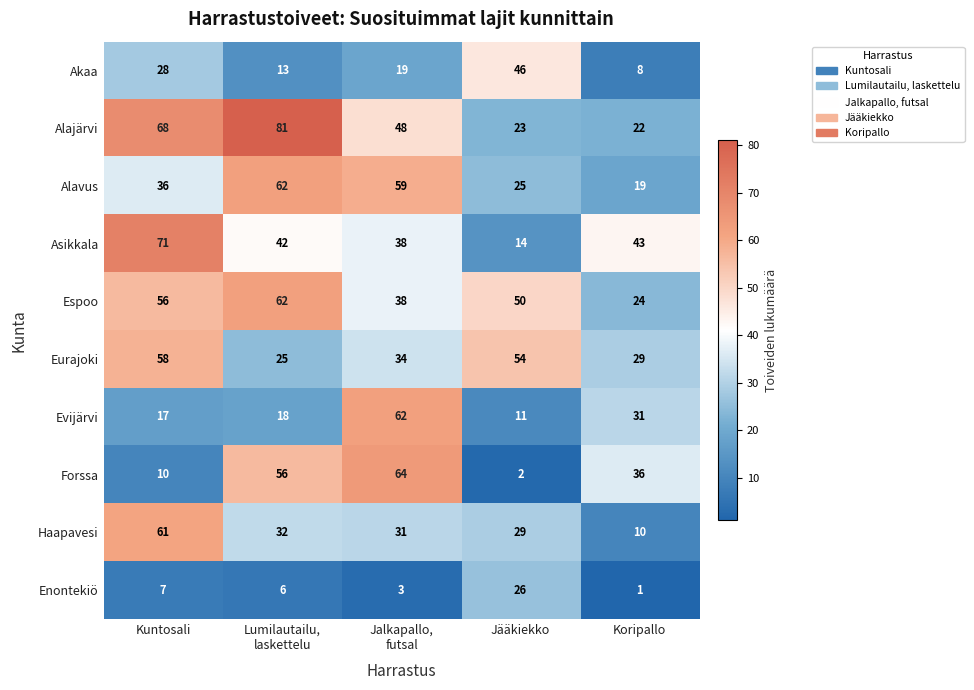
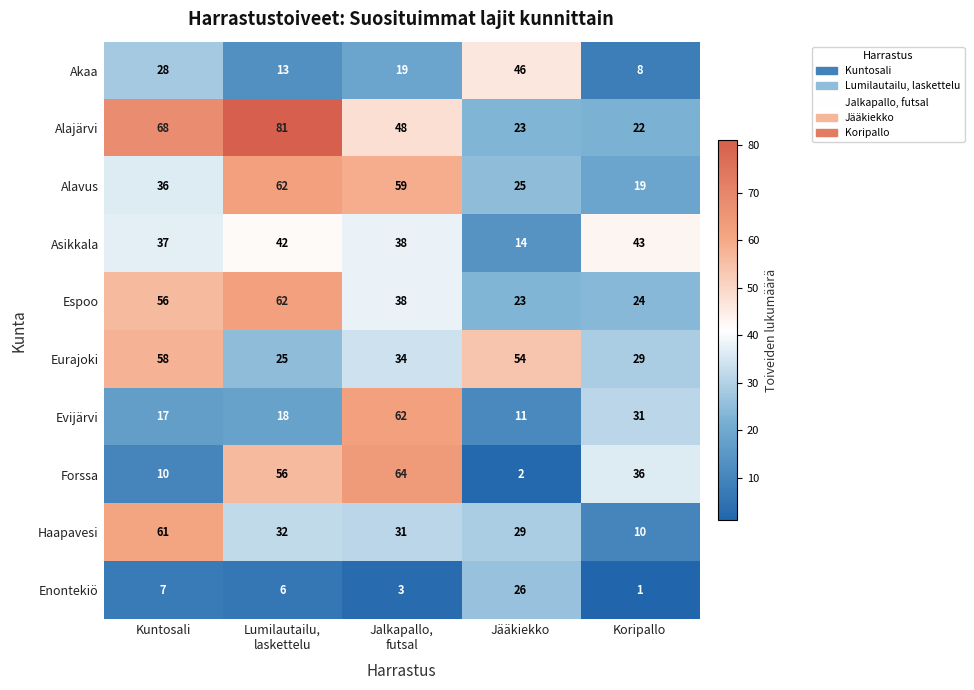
Asikkala, Kuntosali: 71 -> 37
Espoo, Jääkiekko: 50 -> 23
